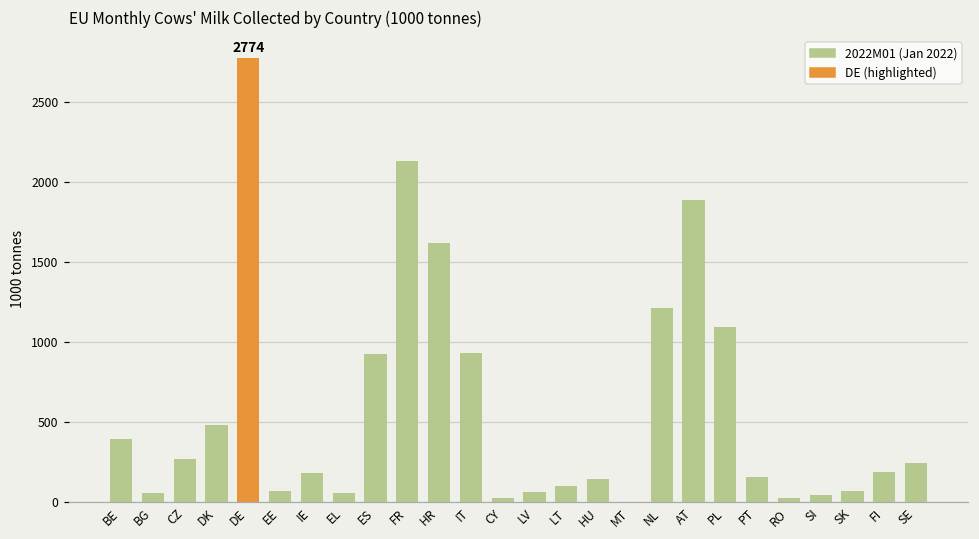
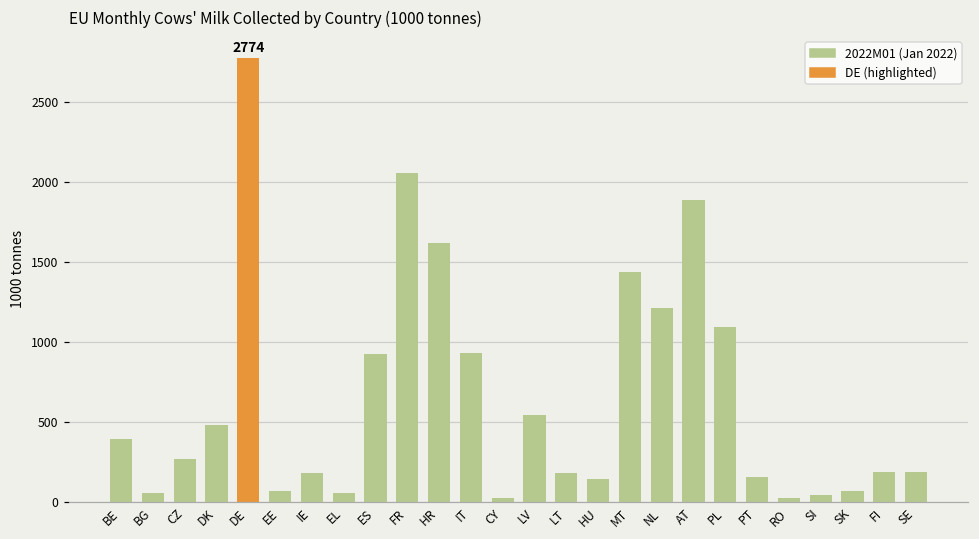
FR: 2130 -> 2050
LV: 70 -> 540
LT: 100 -> 180
MT: 0 -> 1440
SE: 240 -> 190
